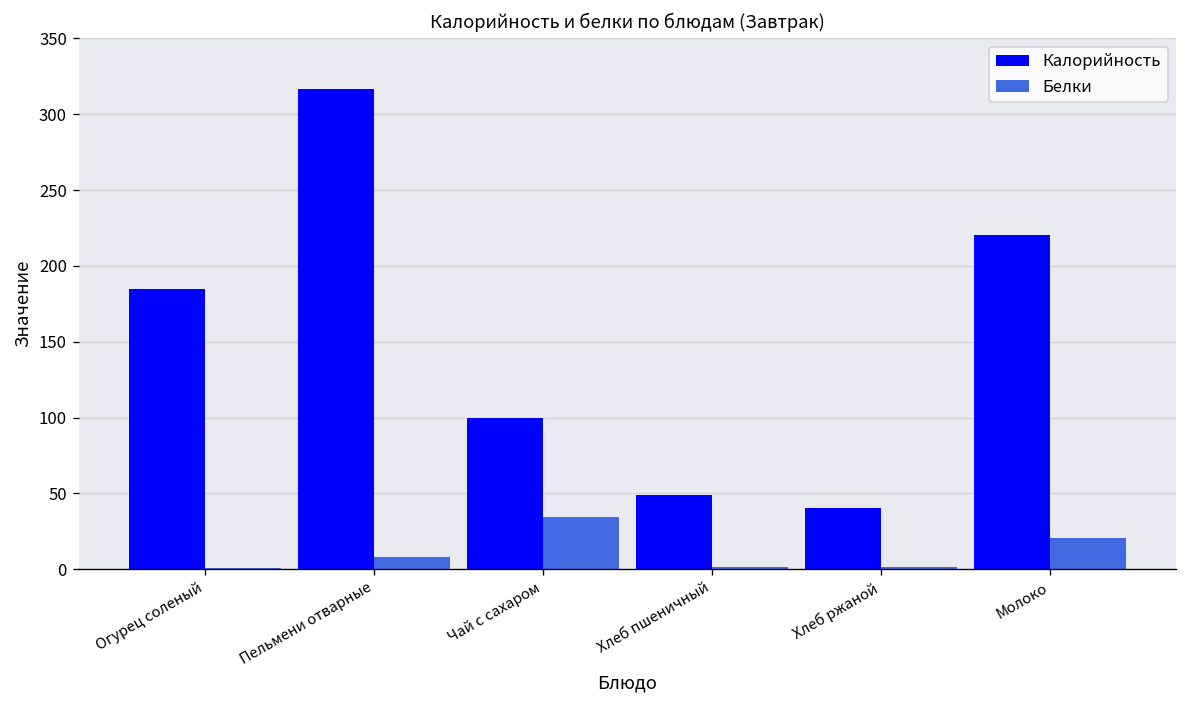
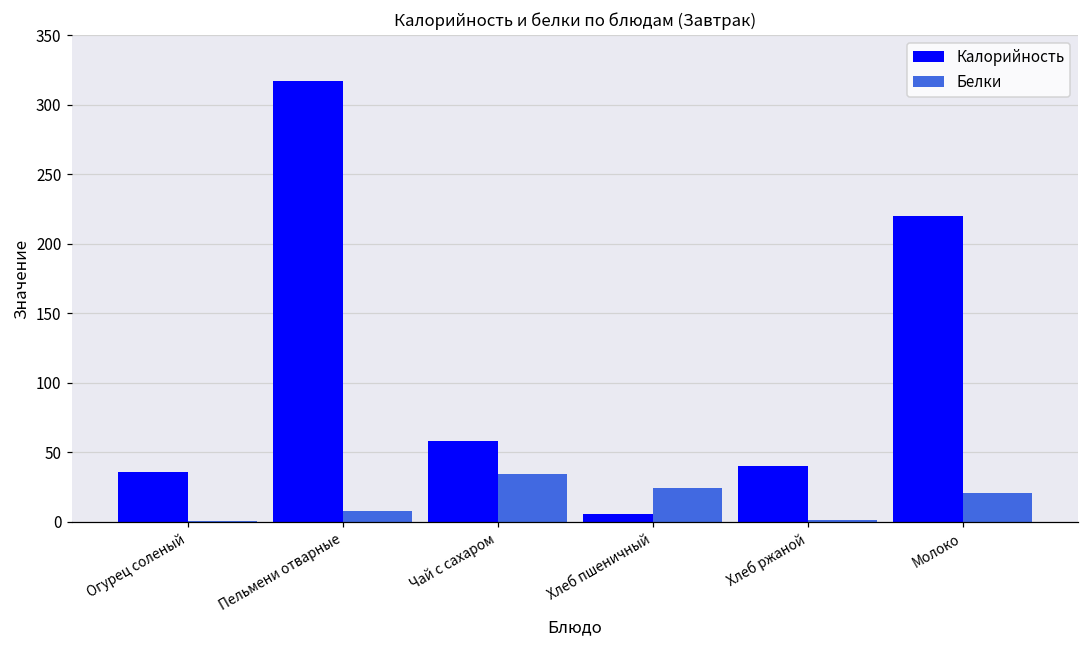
Калорийность, Огурец соленый: 185 -> 36
Калорийность, Чай с сахаром: 100 -> 58
Калорийность, Хлеб пшеничный: 49 -> 6
Белки, Хлеб пшеничный: 2 -> 24
